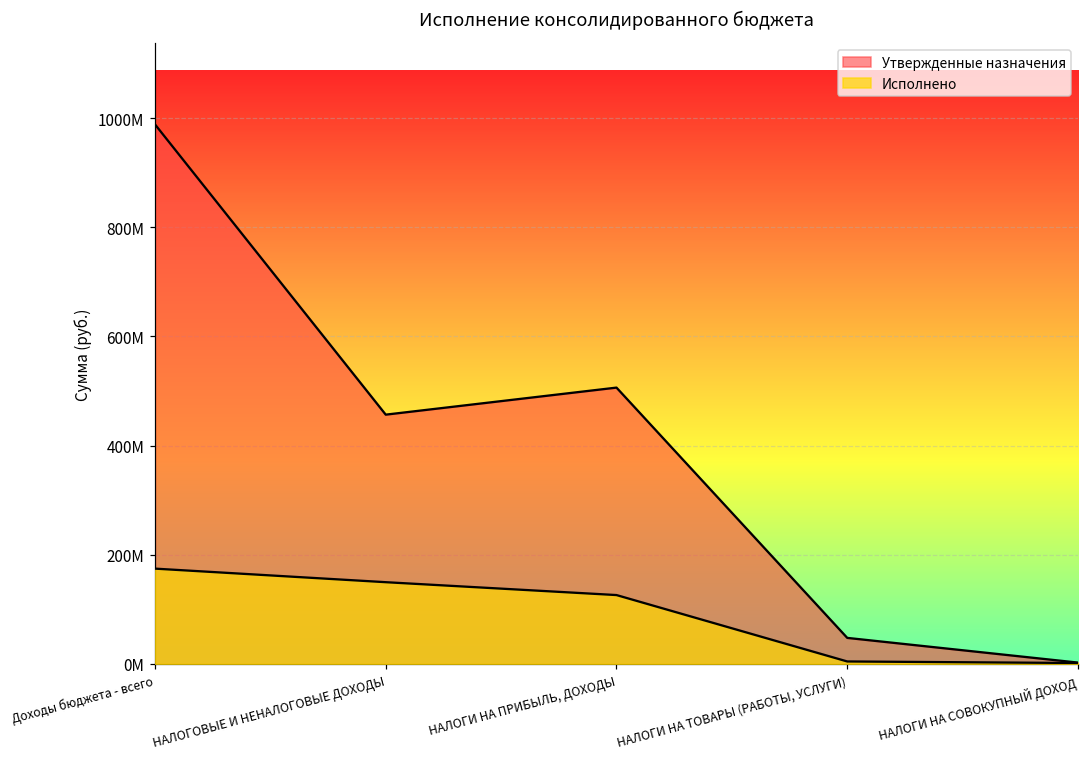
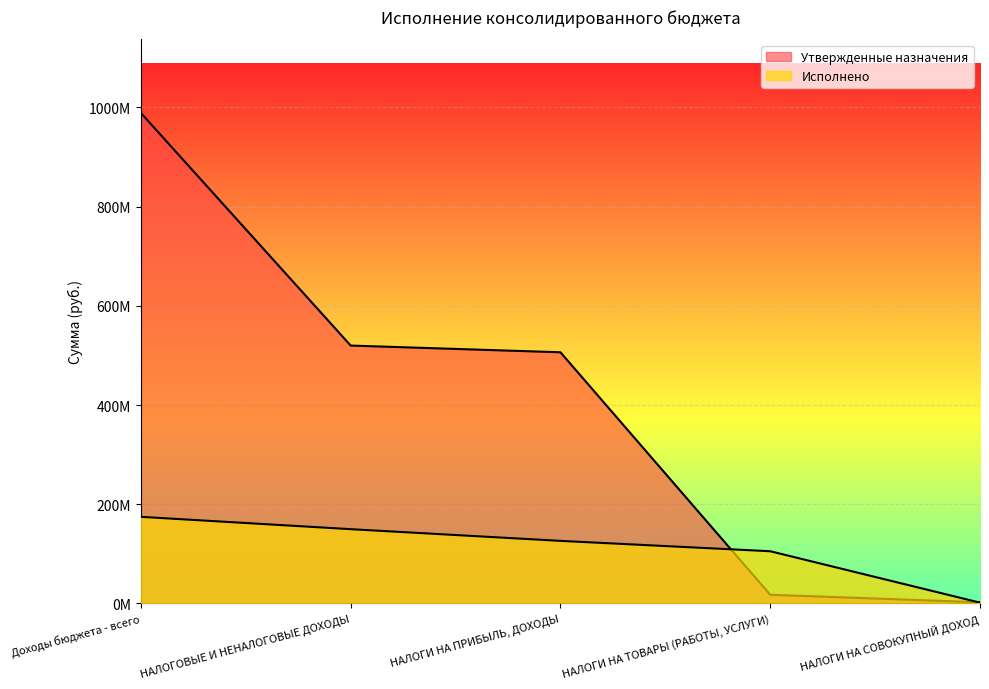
Утвержденные назначения, НАЛОГОВЫЕ И НЕНАЛОГОВЫЕ ДОХОДЫ: 460000000 -> 520000000
Утвержденные назначения, НАЛОГИ НА ТОВАРЫ (РАБОТЫ, УСЛУГИ): 50000000 -> 20000000
Исполнено, НАЛОГИ НА ТОВАРЫ (РАБОТЫ, УСЛУГИ): 0 -> 110000000
